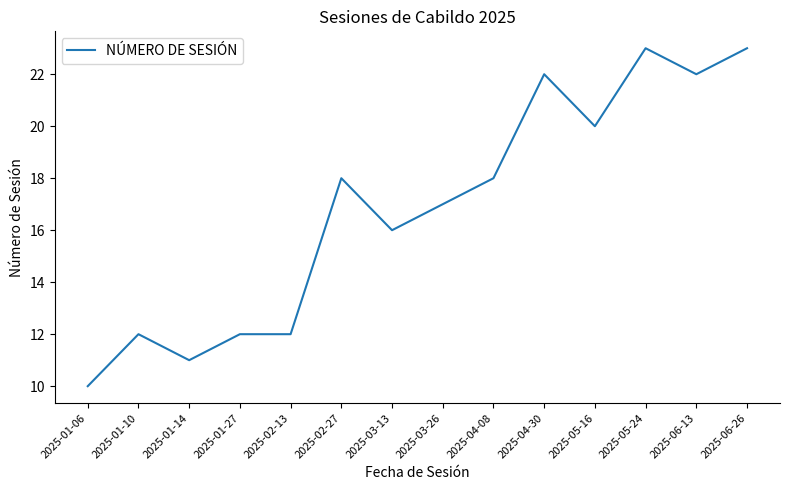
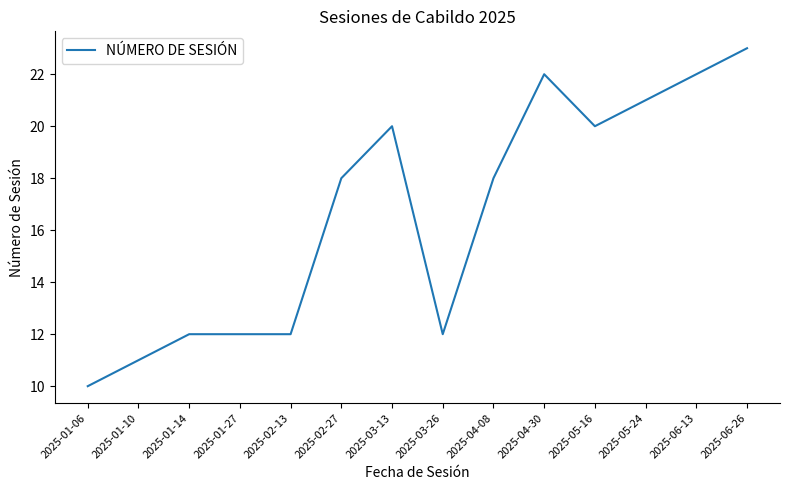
2025-01-10: 12 -> 11
2025-01-14: 11 -> 12
2025-03-13: 16 -> 20
2025-03-26: 17 -> 12
2025-05-24: 23 -> 21
